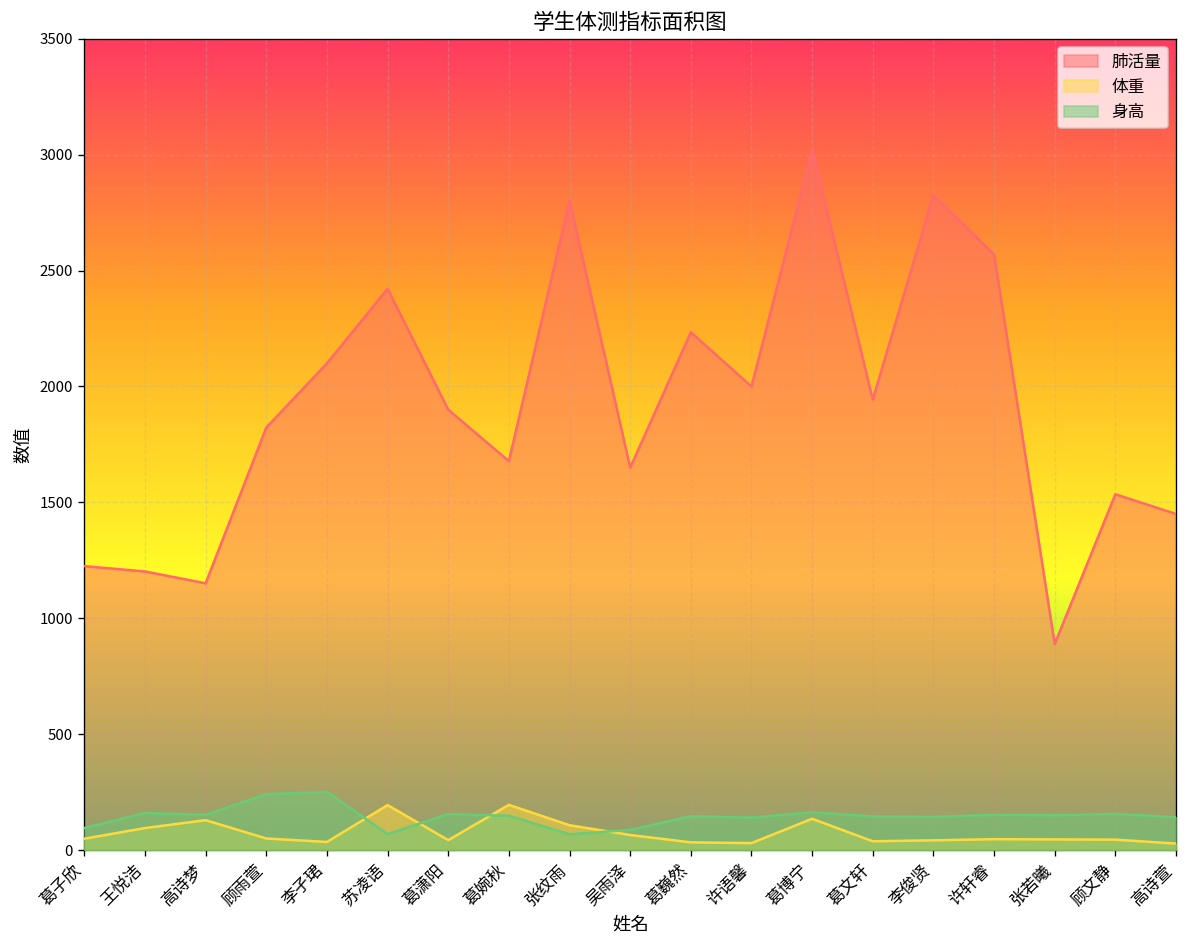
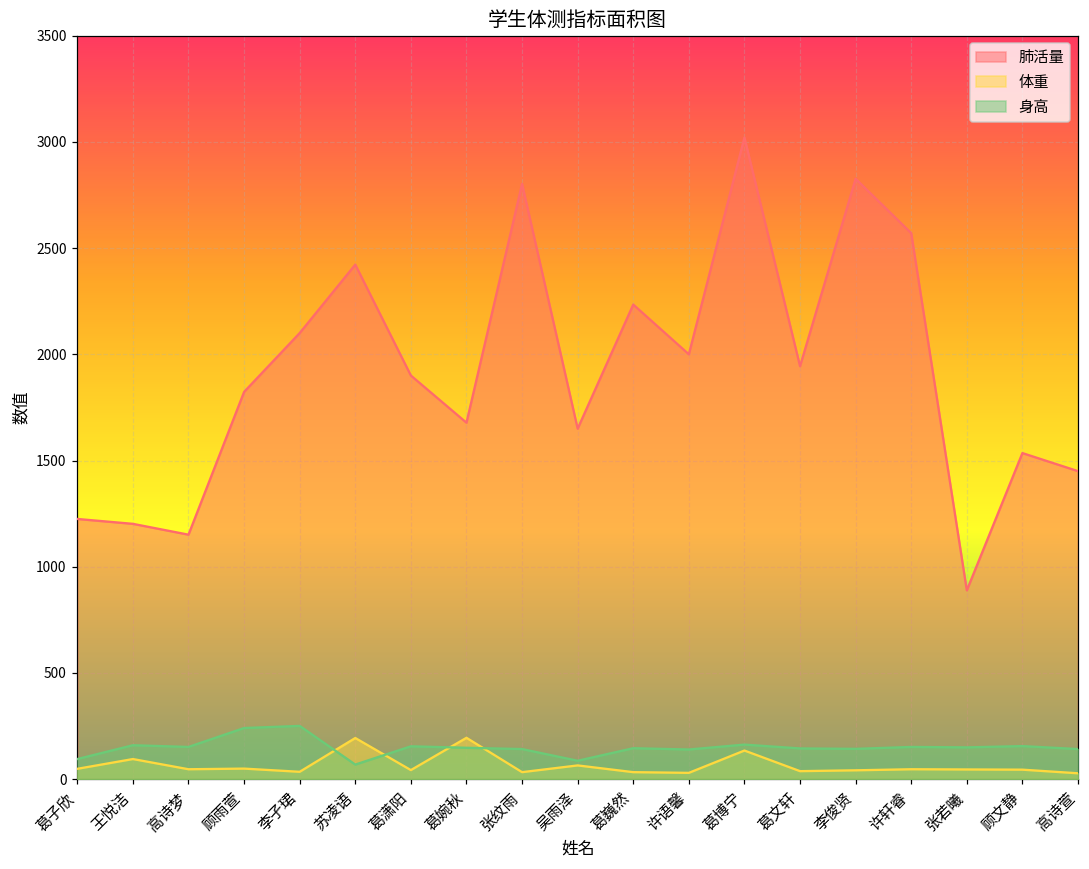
体重, 高诗梦: 130 -> 50
体重, 张纹雨: 110 -> 30
身高, 张纹雨: 70 -> 140
